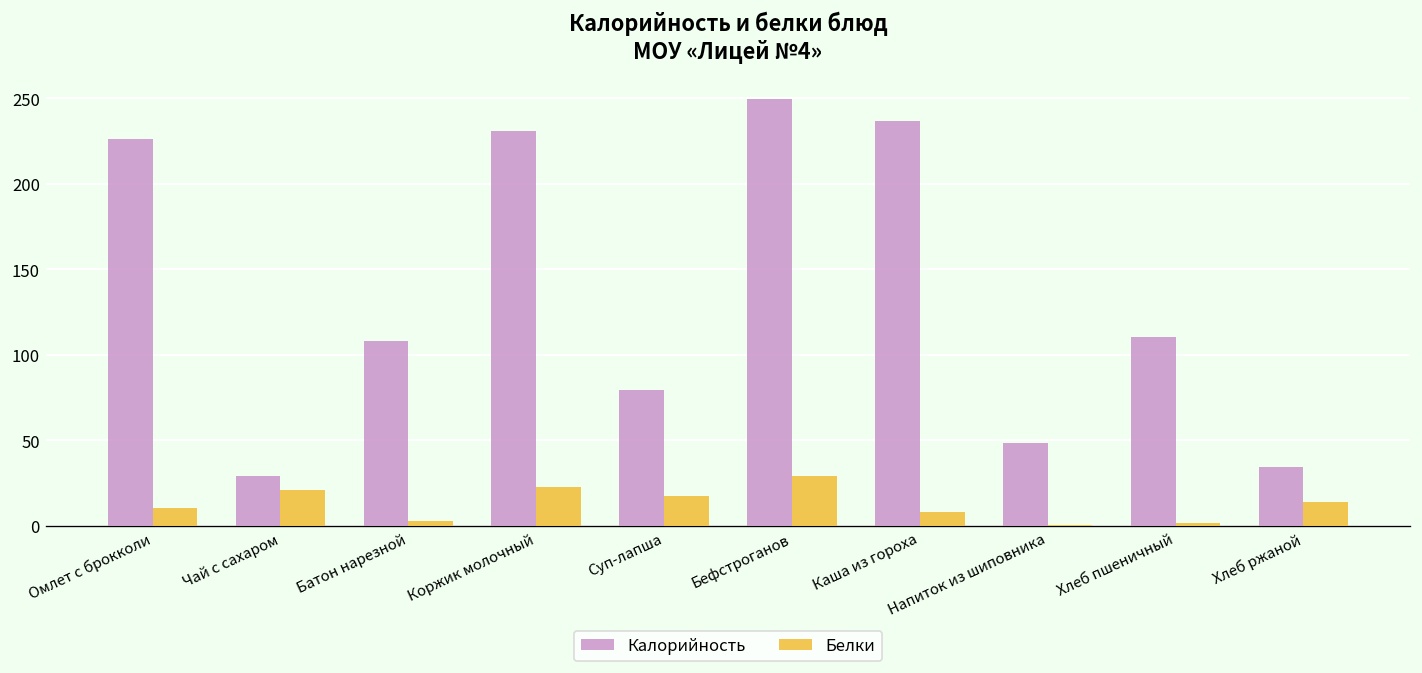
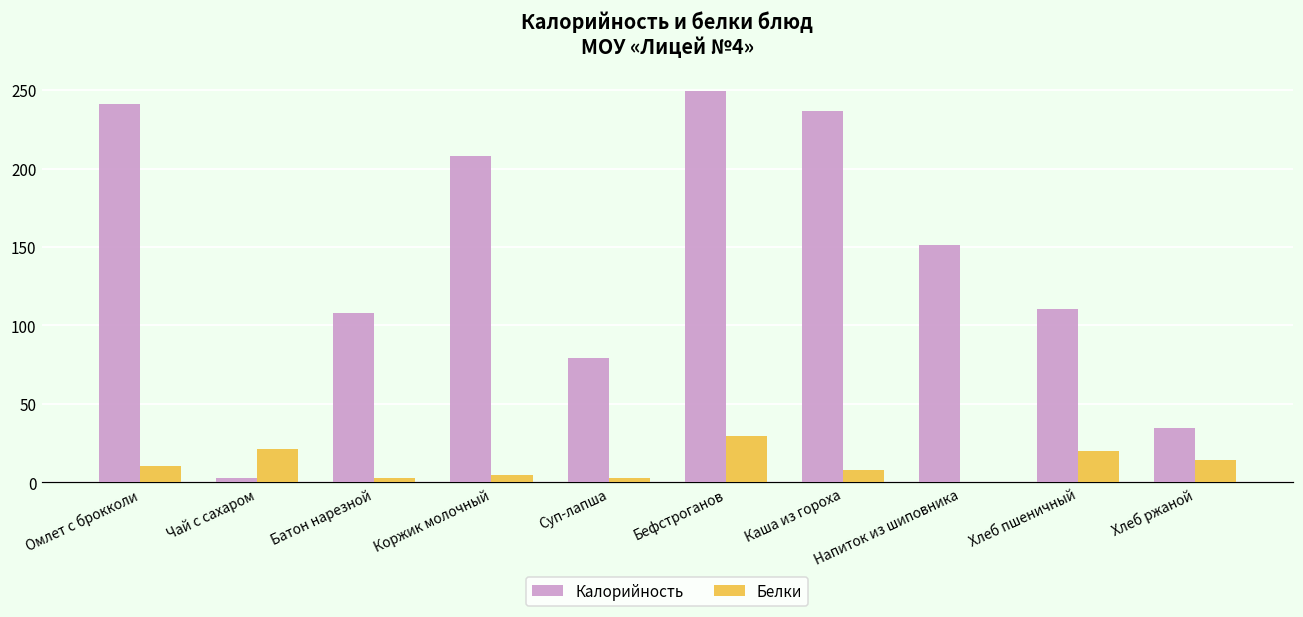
Калорийность, Омлет с брокколи: 226 -> 241
Калорийность, Чай с сахаром: 29 -> 3
Калорийность, Коржик молочный: 231 -> 208
Белки, Коржик молочный: 23 -> 5
Белки, Суп-лапша: 17 -> 3
Калорийность, Напиток из шиповника: 48 -> 151
Белки, Хлеб пшеничный: 2 -> 20
